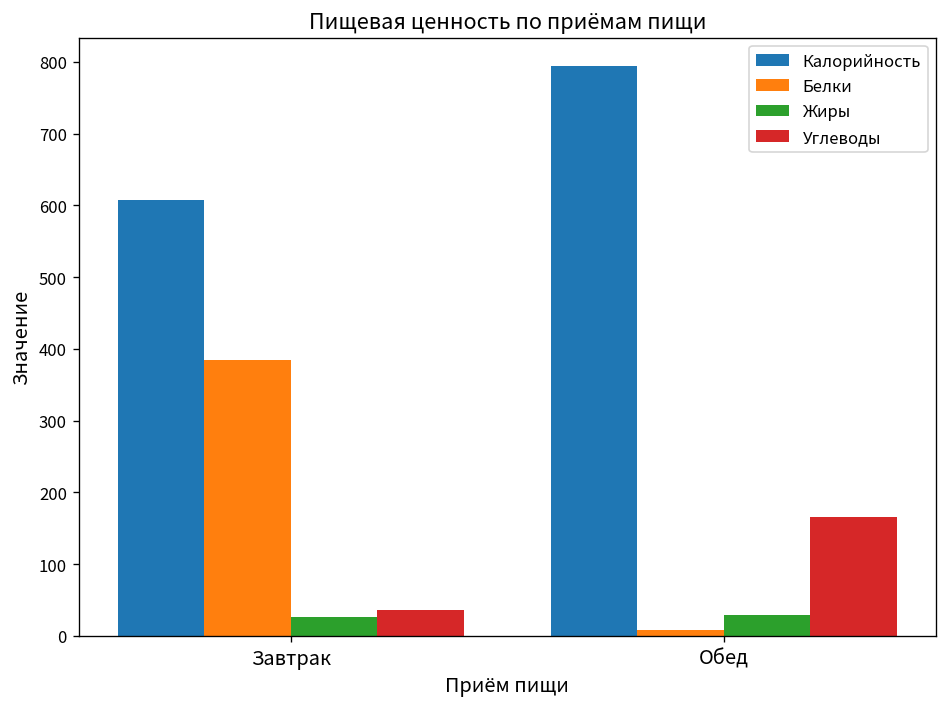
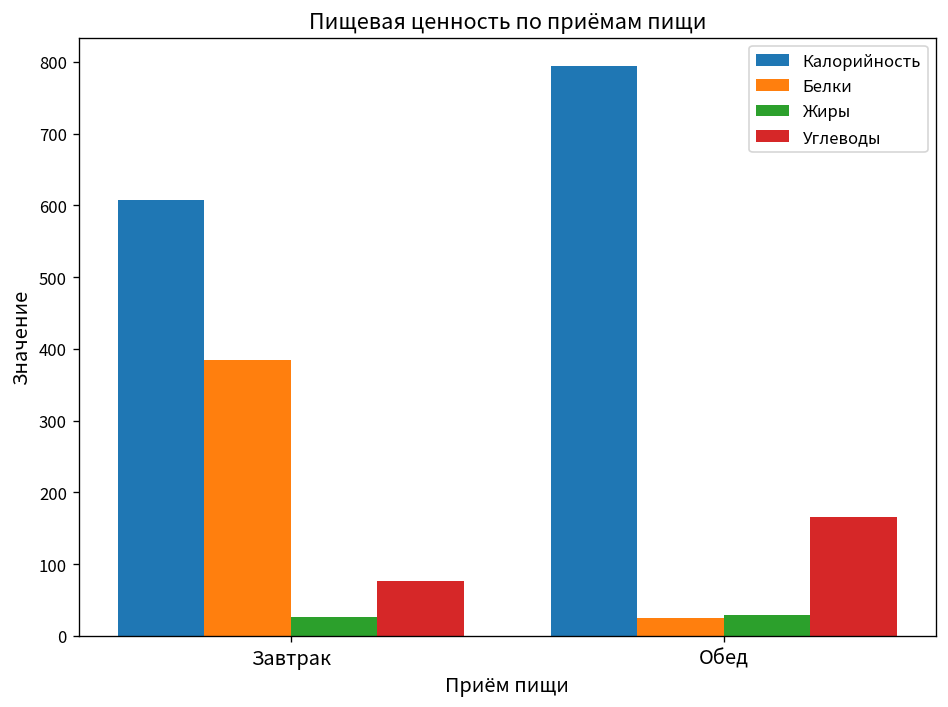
Углеводы, Завтрак: 40 -> 80
Белки, Обед: 10 -> 20
